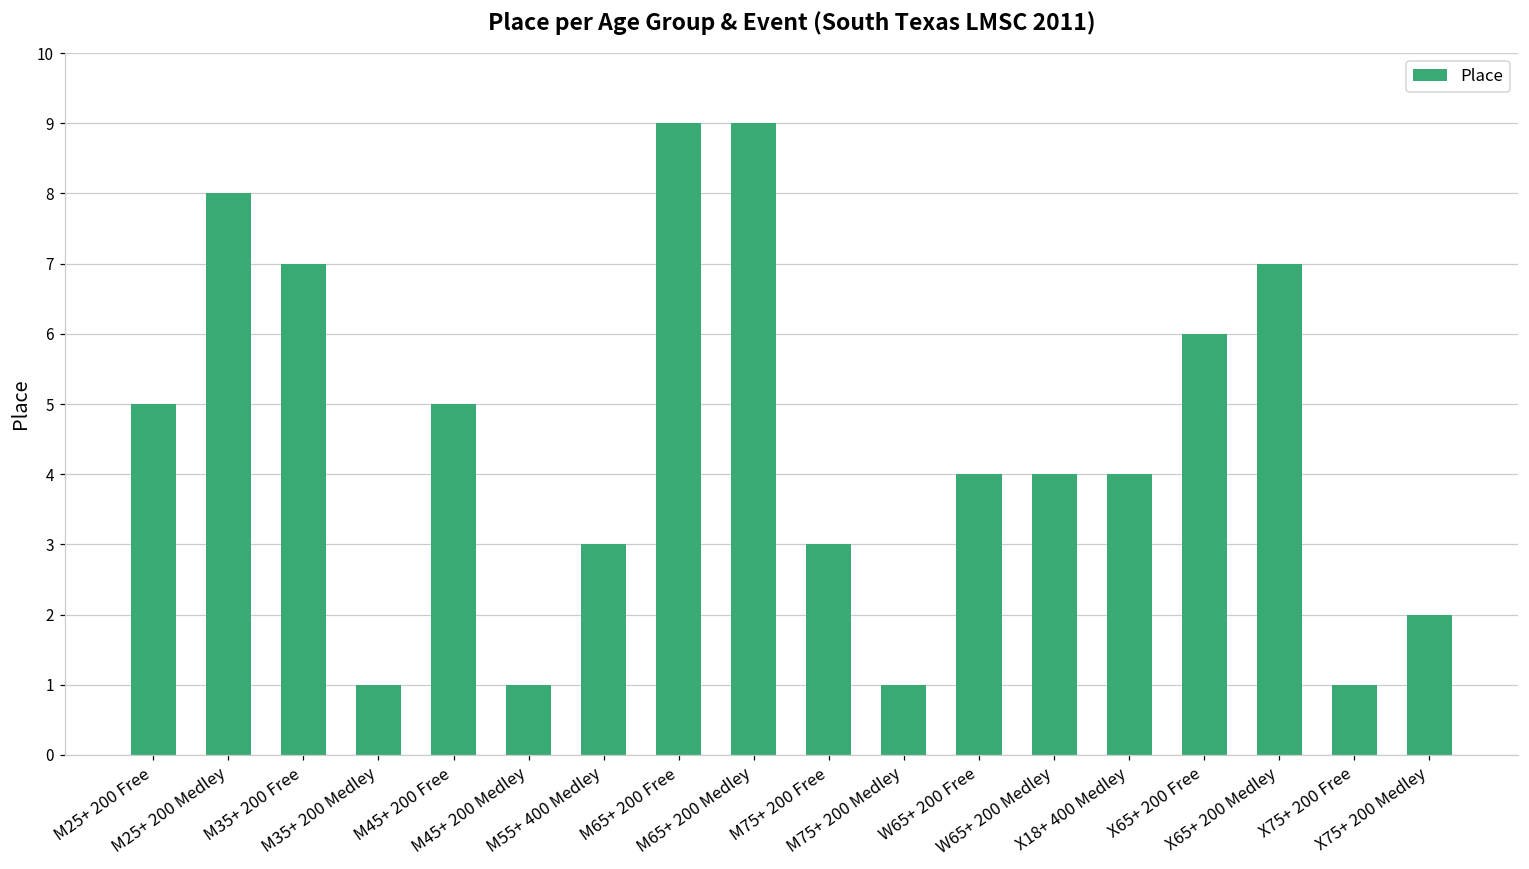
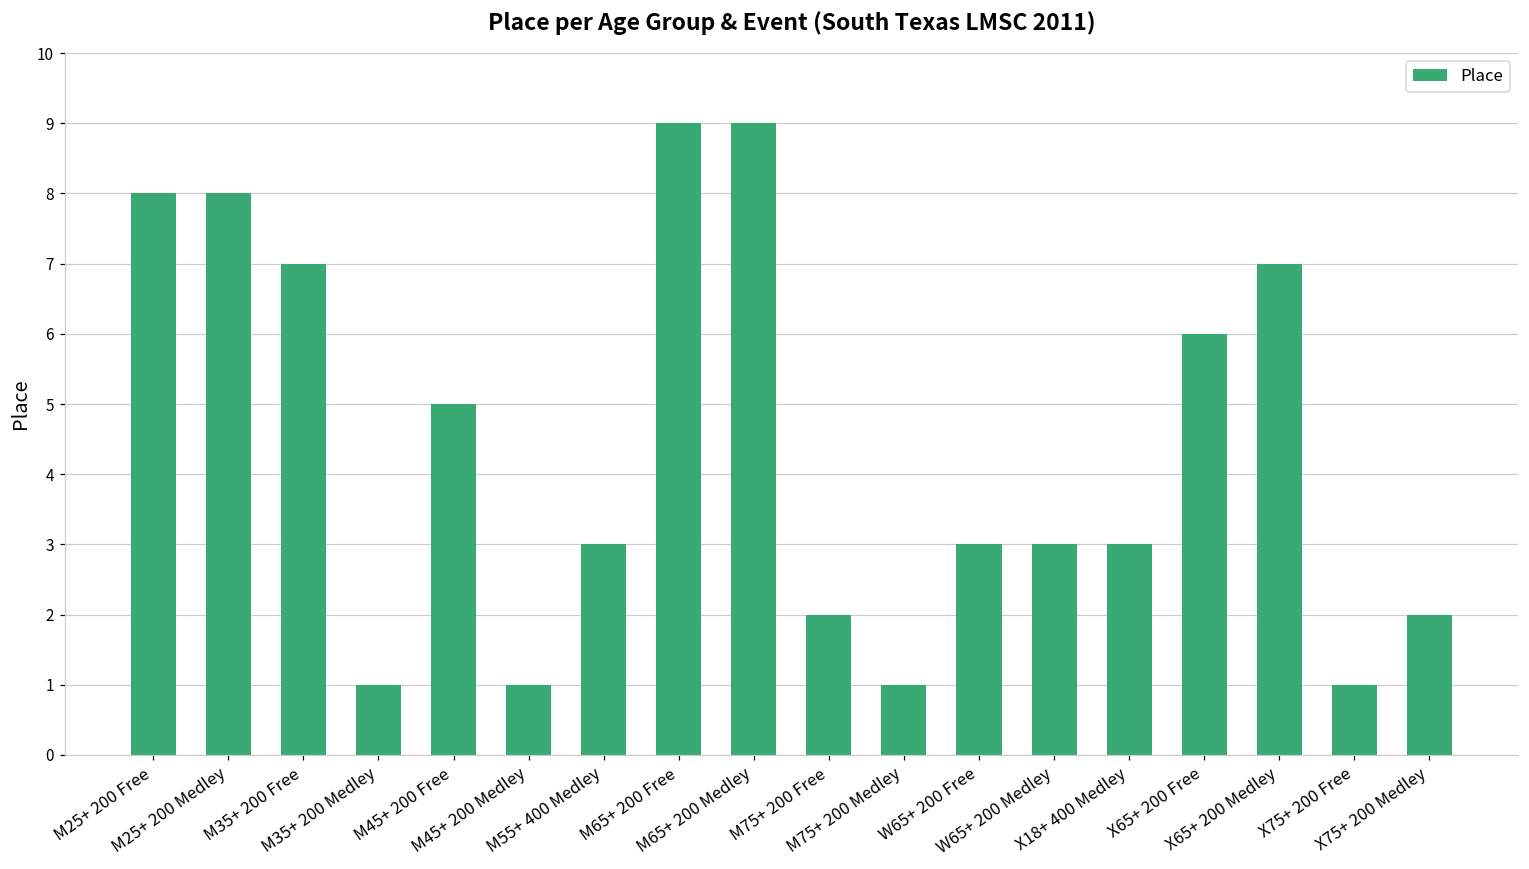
M25+ 200 Free: 5 -> 8
M75+ 200 Free: 3 -> 2
W65+ 200 Free: 4 -> 3
W65+ 200 Medley: 4 -> 3
X18+ 400 Medley: 4 -> 3
